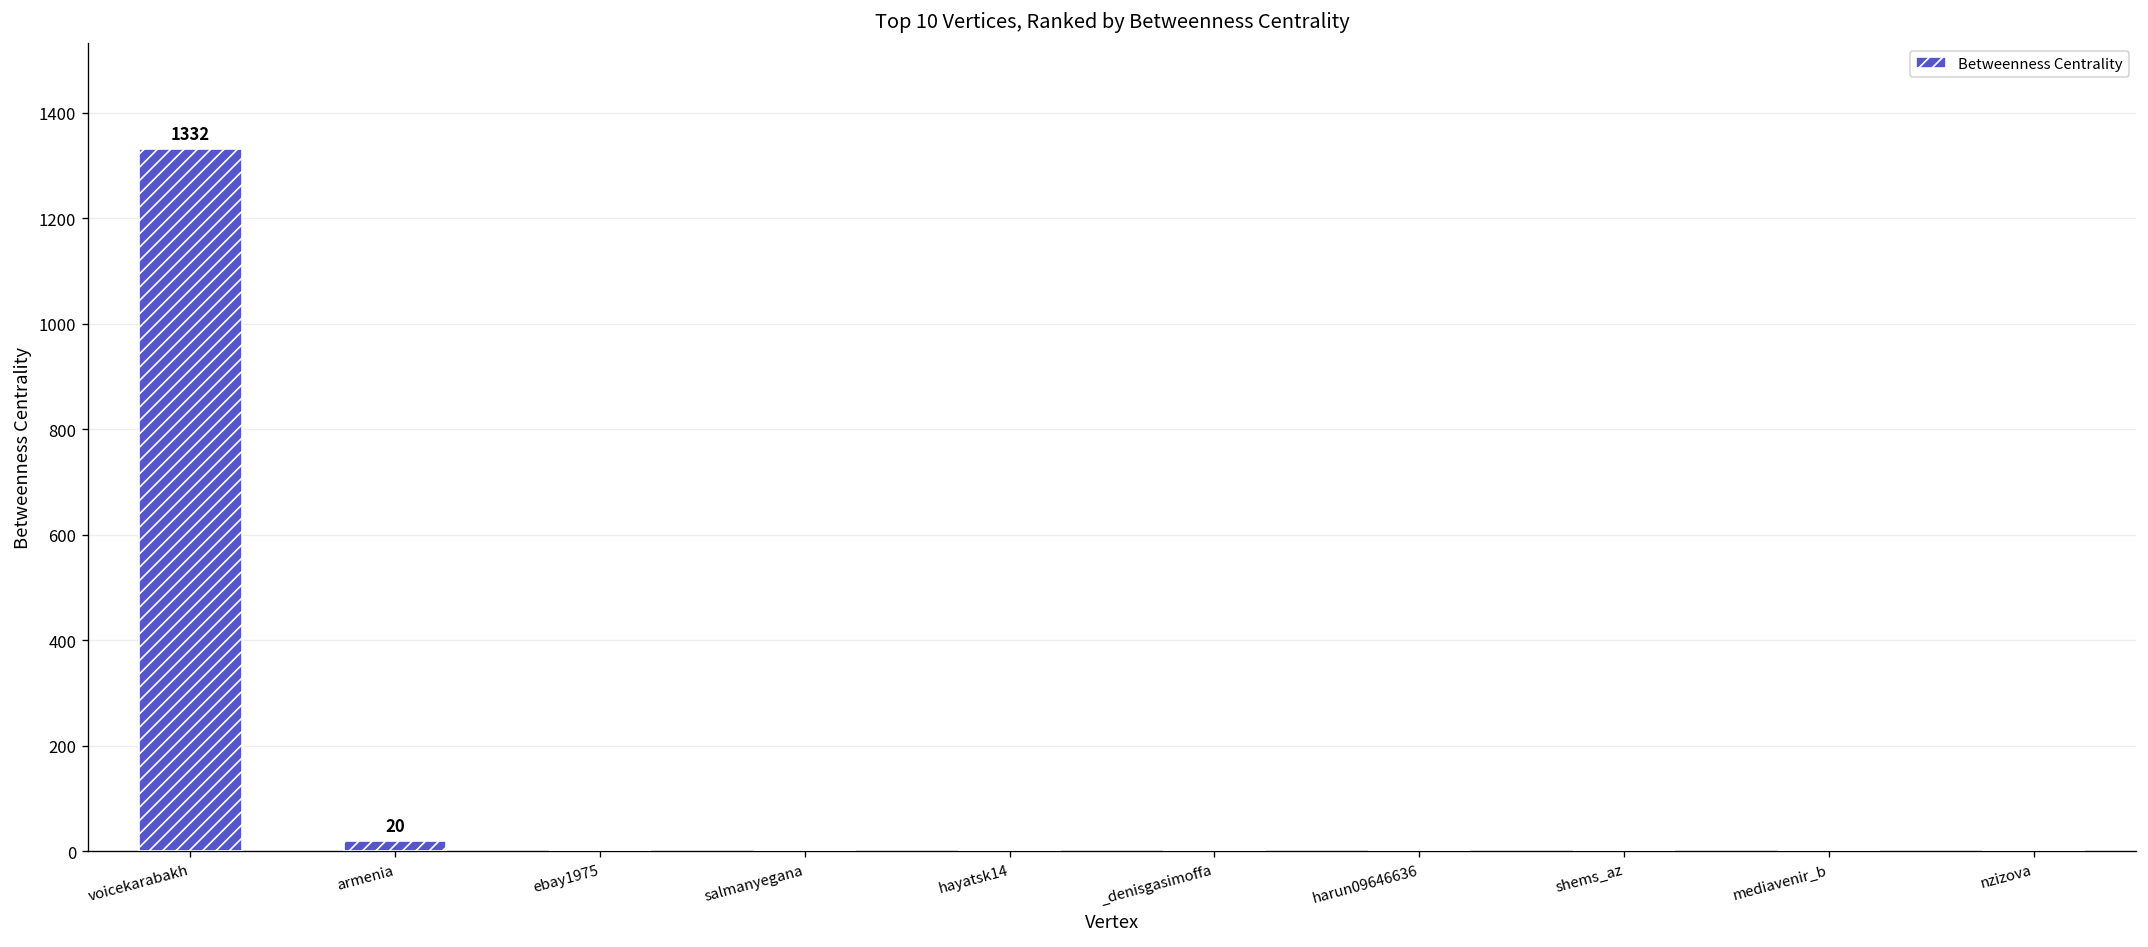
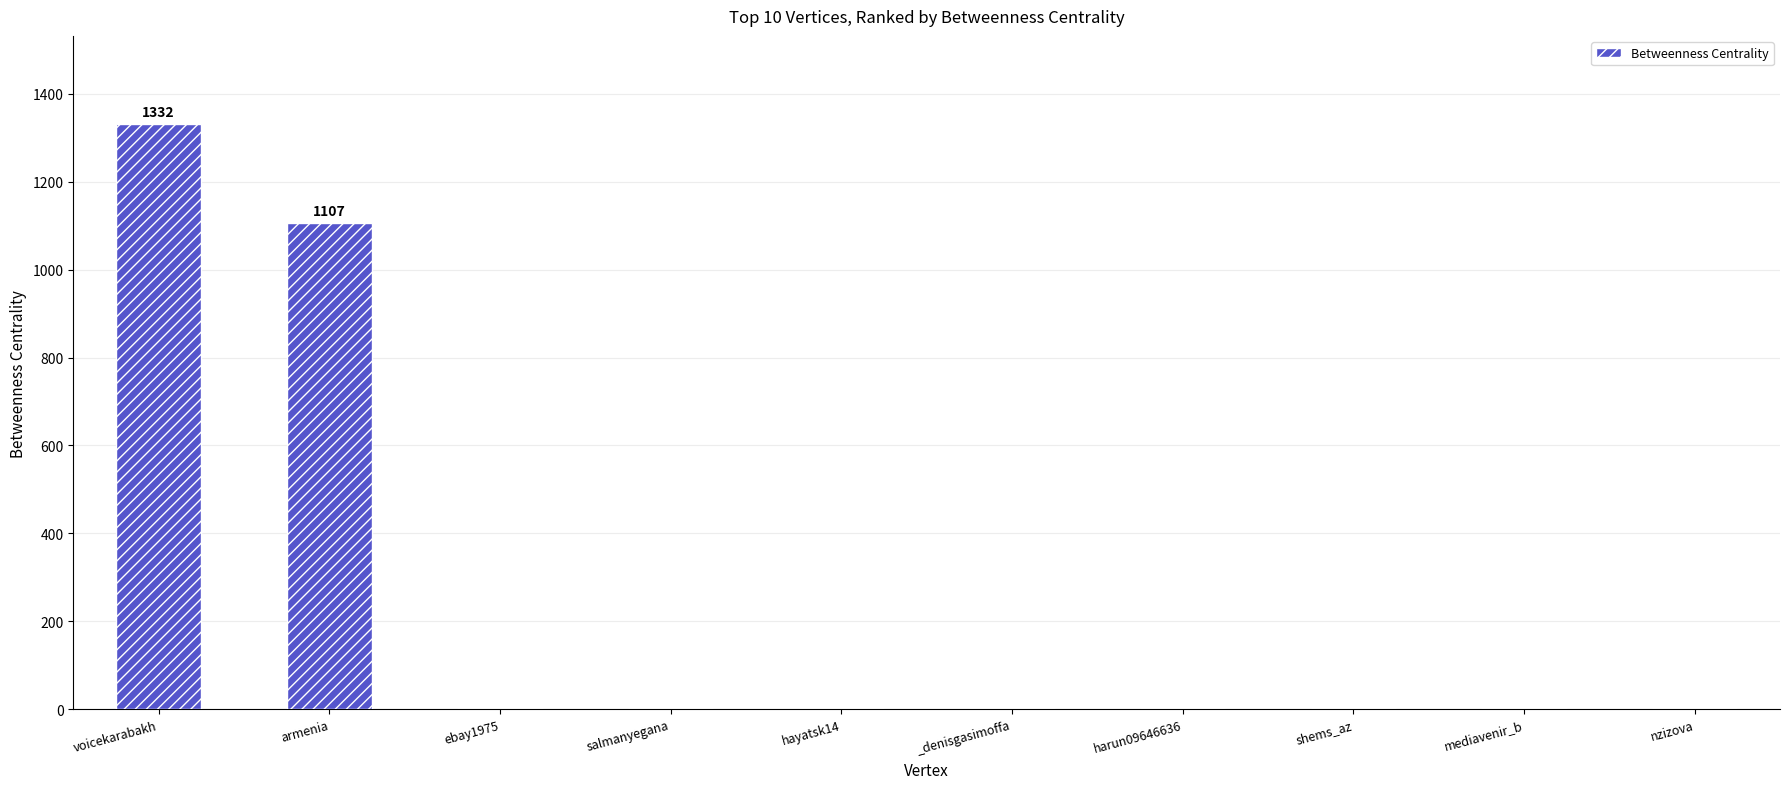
armenia: 20 -> 1107
